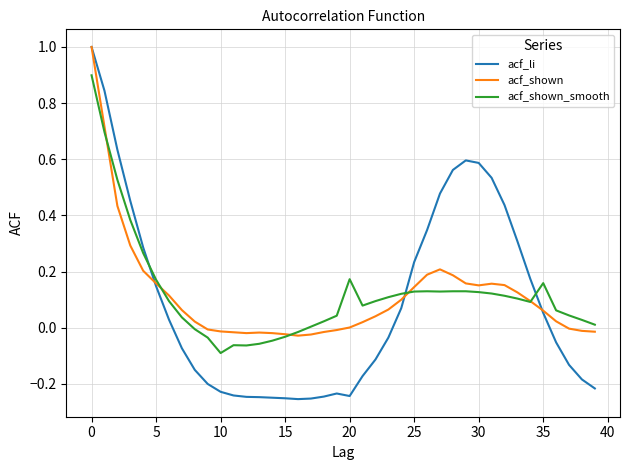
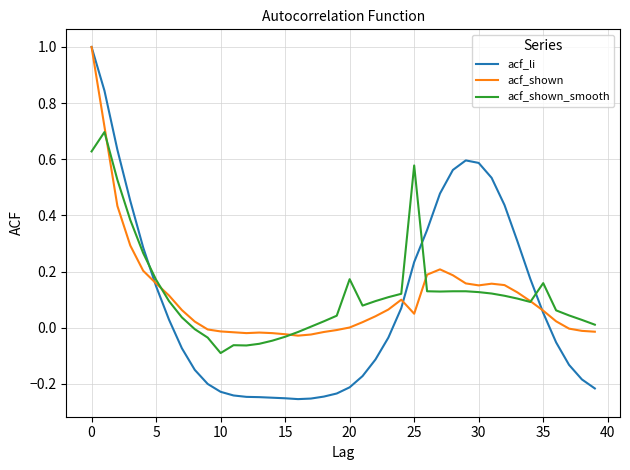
acf_shown_smooth, 0: 0.90 -> 0.63
acf_li, 20: -0.24 -> -0.21
acf_shown, 25: 0.15 -> 0.05
acf_shown_smooth, 25: 0.13 -> 0.58
